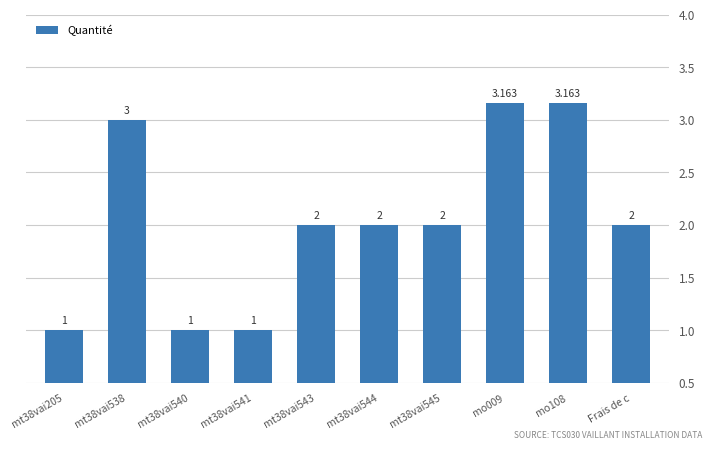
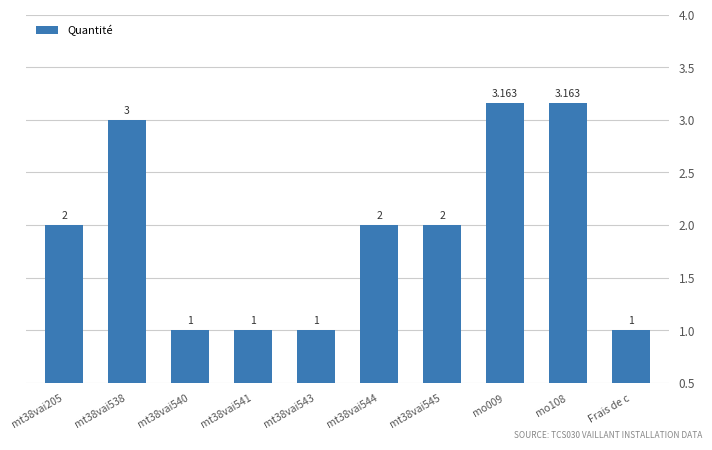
mt38vai205: 1 -> 2
mt38vai543: 2 -> 1
Frais de c: 2 -> 1
